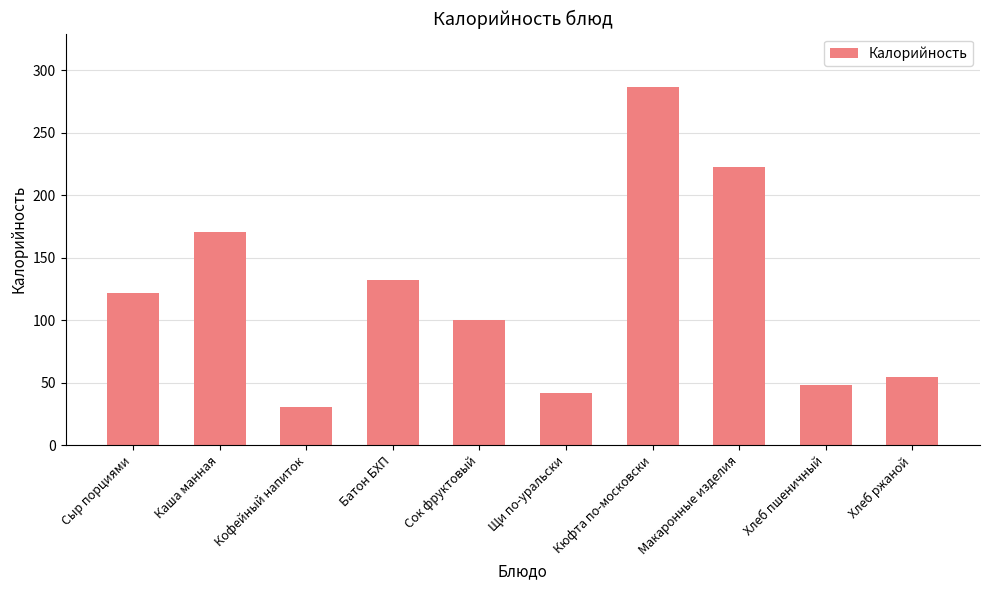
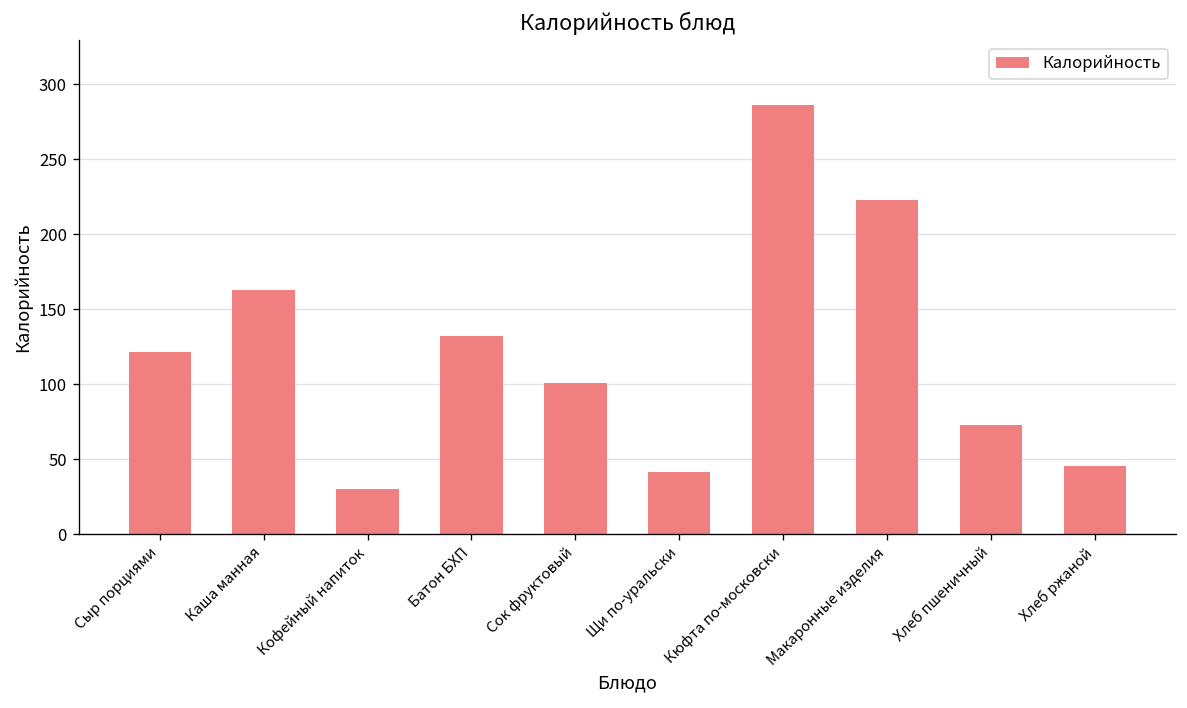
Каша манная: 170 -> 162
Хлеб пшеничный: 48 -> 73
Хлеб ржаной: 55 -> 46
